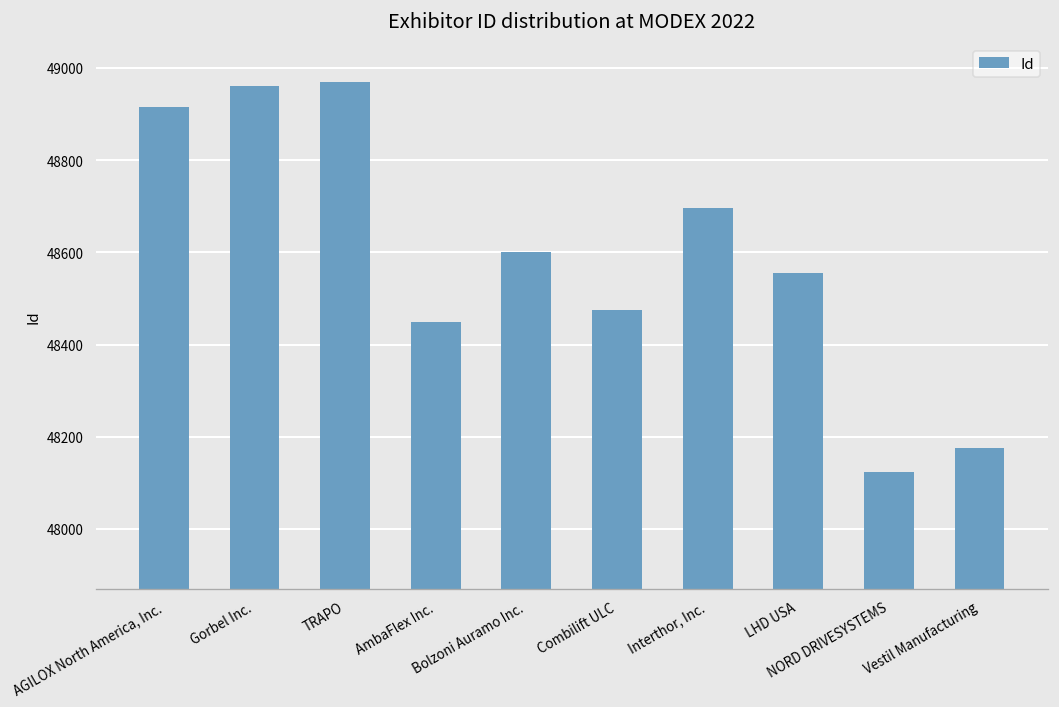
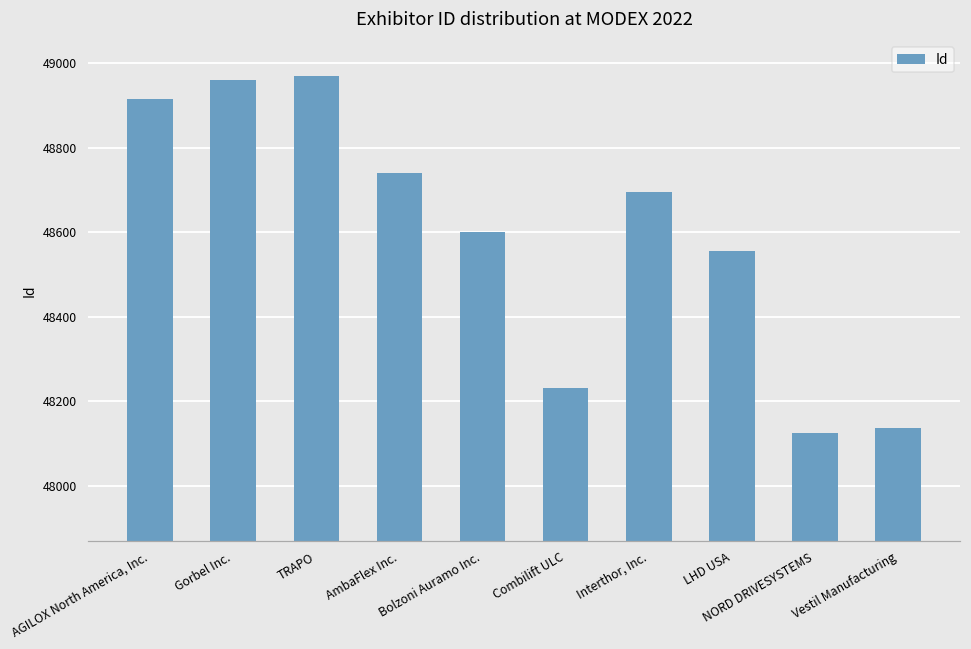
AmbaFlex Inc.: 48450 -> 48740
Combilift ULC: 48470 -> 48230
Vestil Manufacturing: 48180 -> 48140
